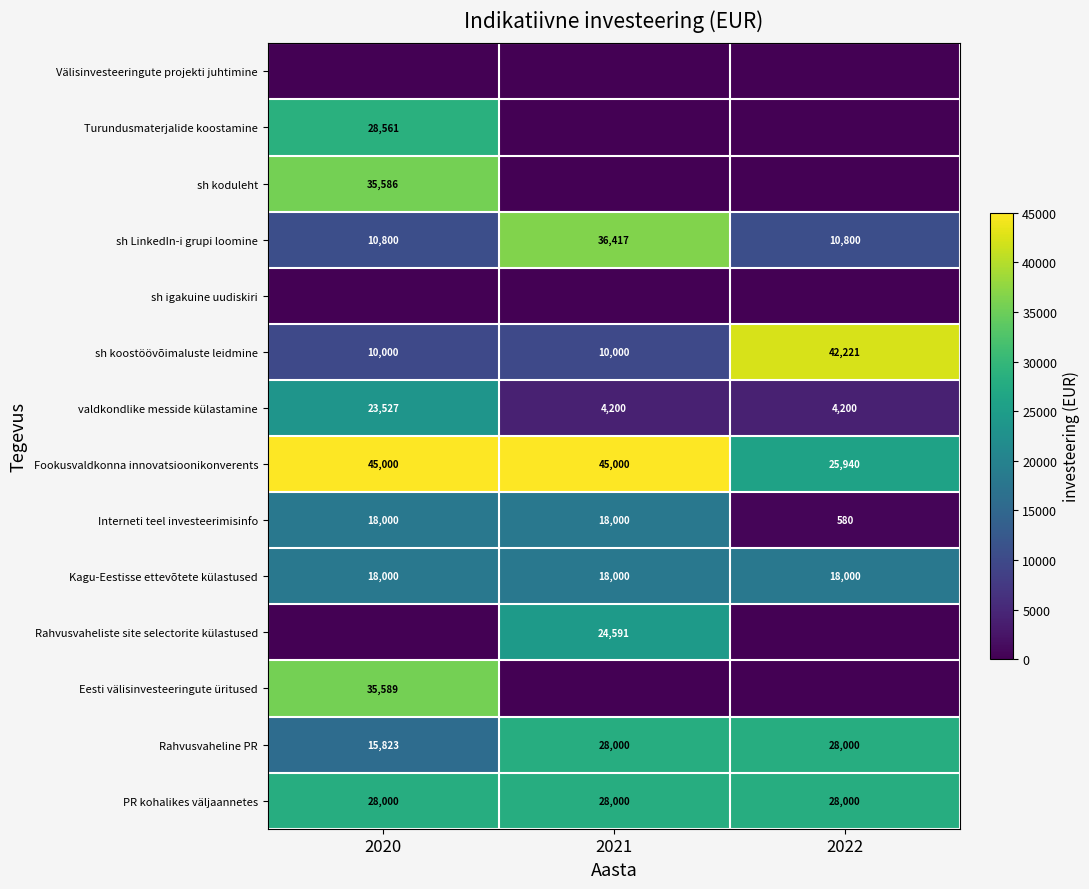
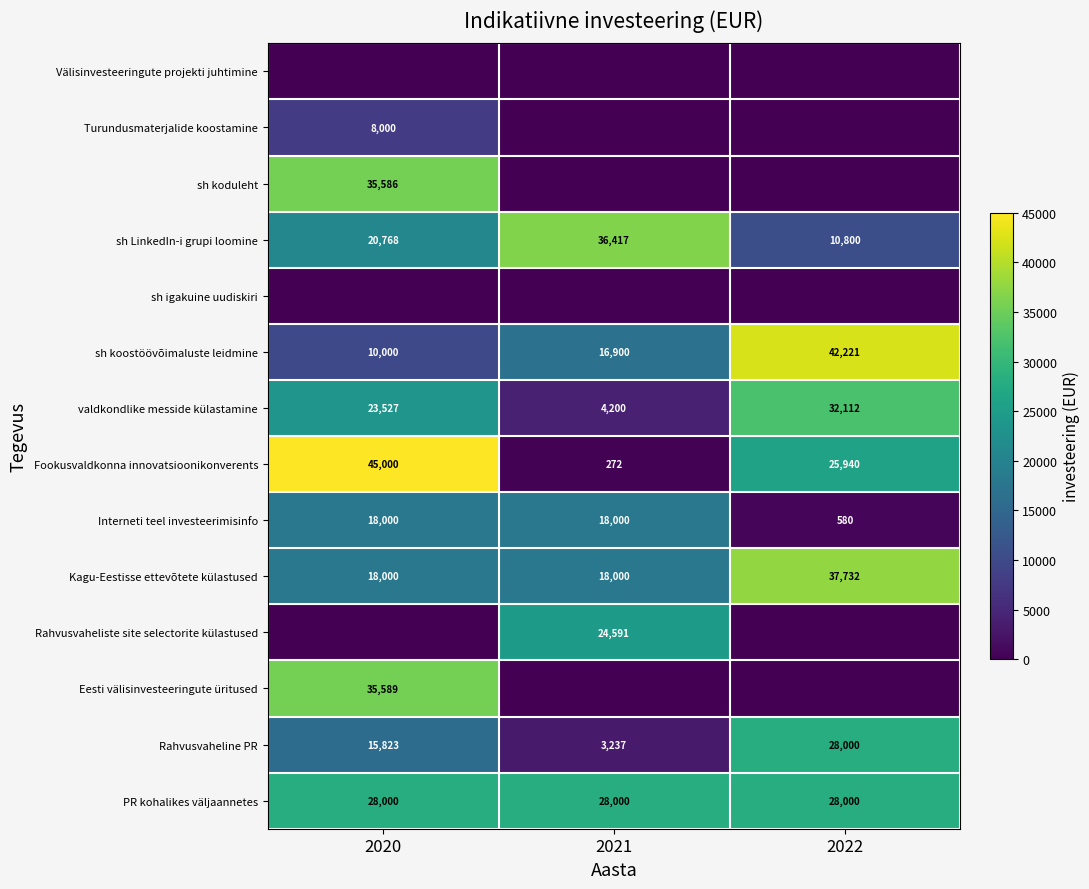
Turundusmaterjalide koostamine, 2020: 28,561 -> 8,000
sh LinkedIn-i grupi loomine, 2020: 10,800 -> 20,768
sh koostöövõimaluste leidmine, 2021: 10,000 -> 16,900
valdkondlike messide külastamine, 2022: 4,200 -> 32,112
Fookusvaldkonna innovatsioonikonverents, 2021: 45,000 -> 272
Kagu-Eestisse ettevõtete külastused, 2022: 18,000 -> 37,732
Rahvusvaheline PR, 2021: 28,000 -> 3,237
